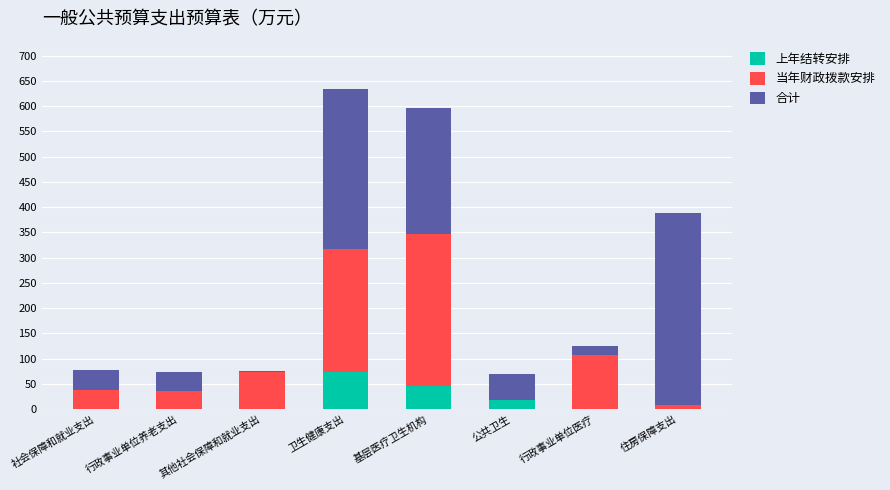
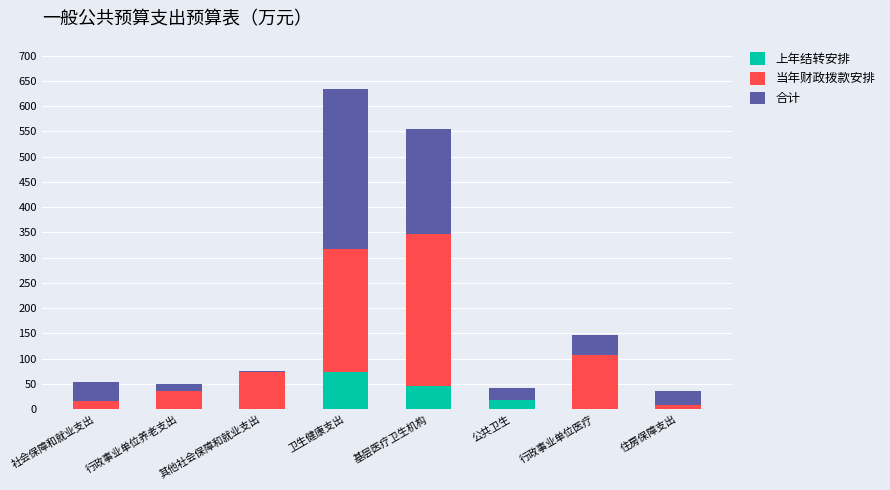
当年财政拨款安排, 社会保障和就业支出: 40 -> 20
合计, 行政事业单位养老支出: 40 -> 10
合计, 基层医疗卫生机构: 250 -> 210
合计, 公共卫生: 50 -> 20
合计, 行政事业单位医疗: 20 -> 40
合计, 住房保障支出: 380 -> 30
